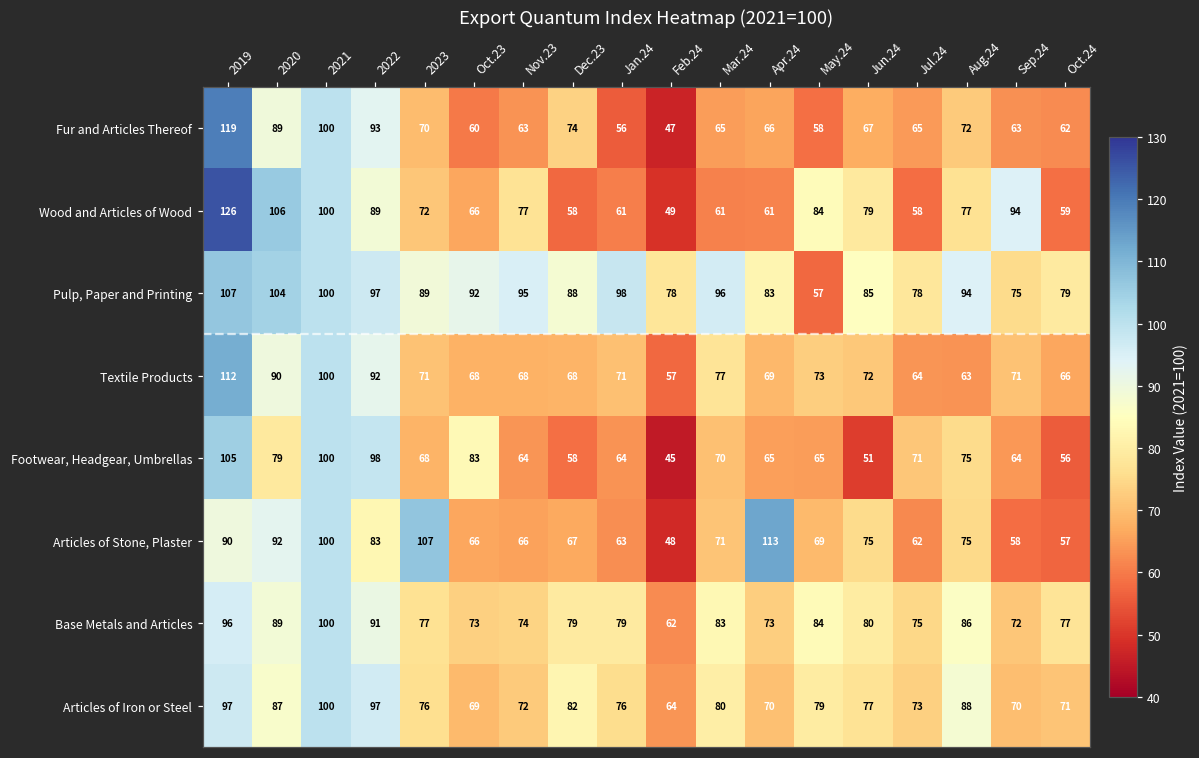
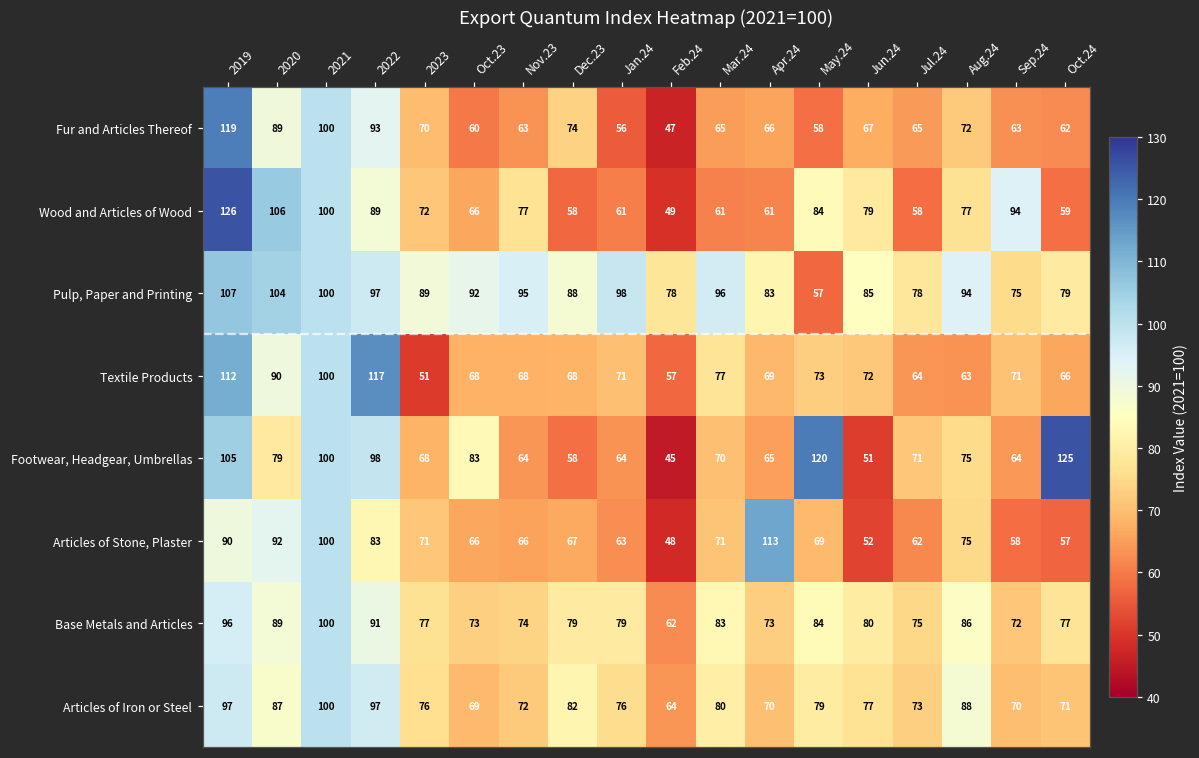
Textile Products, 2022: 92 -> 117
Textile Products, 2023: 71 -> 51
Footwear, Headgear, Umbrellas, May.24: 65 -> 120
Footwear, Headgear, Umbrellas, Oct.24: 56 -> 125
Articles of Stone, Plaster, 2023: 107 -> 71
Articles of Stone, Plaster, Jun.24: 75 -> 52
